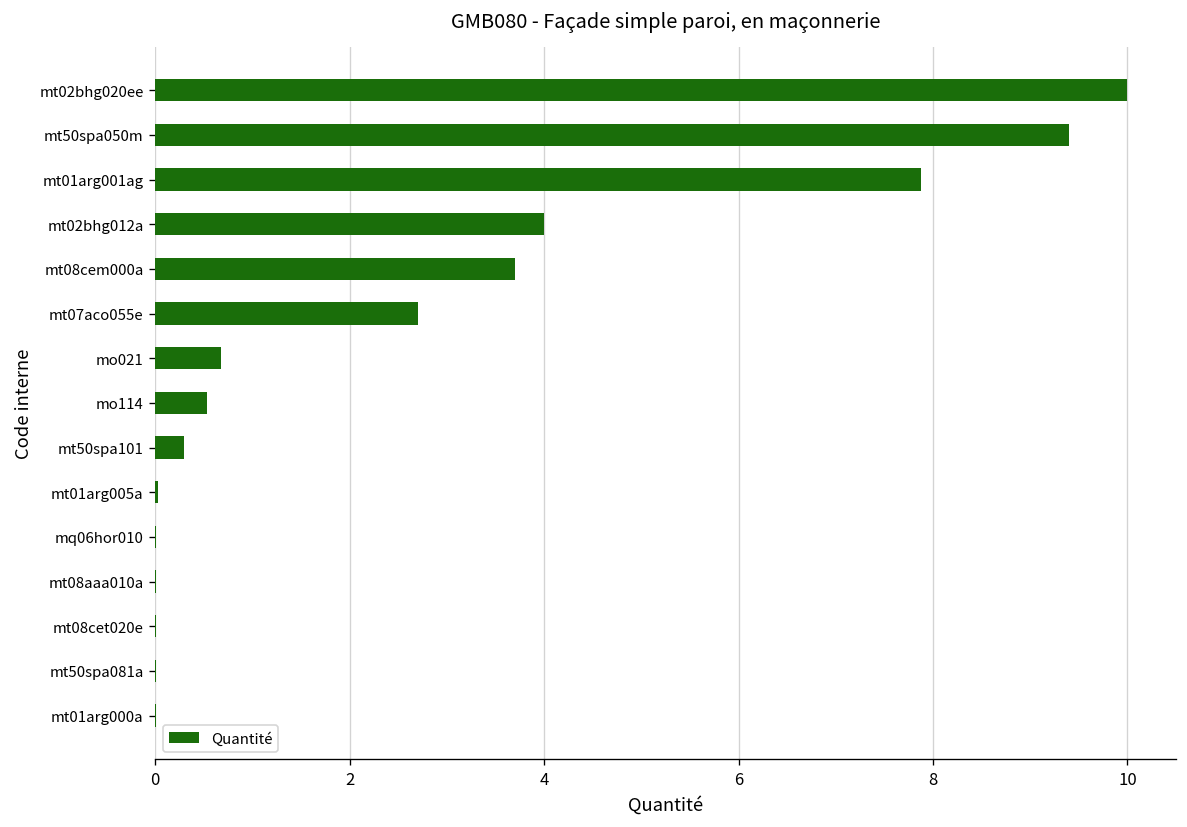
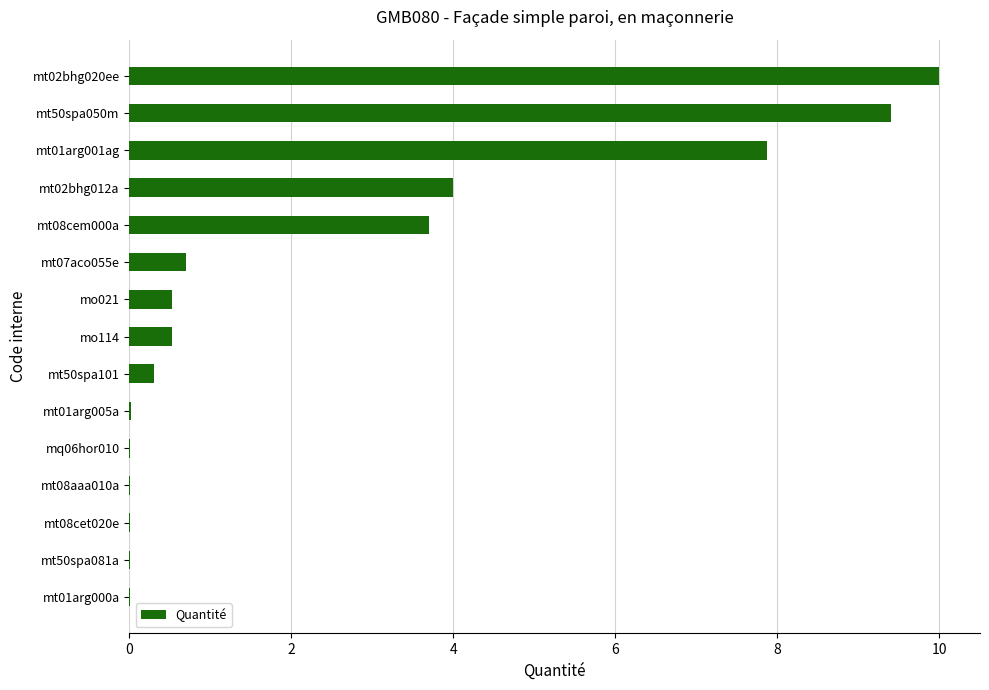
mt07aco055e: 2.7 -> 0.7
mo021: 0.7 -> 0.5
